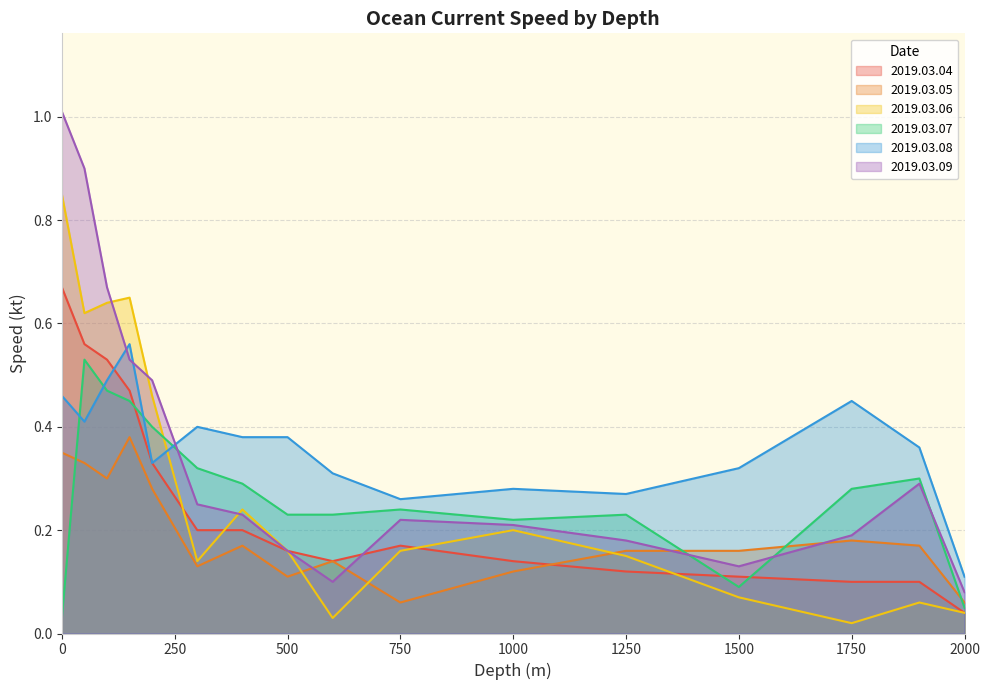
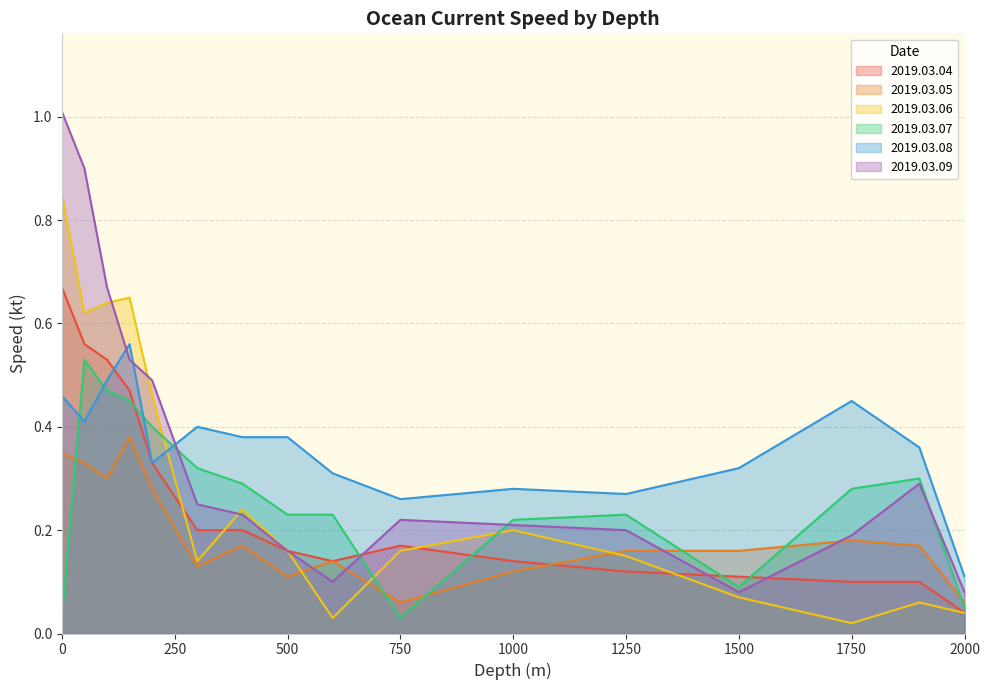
2019.03.07, 750: 0.24 -> 0.03
2019.03.09, 1250: 0.18 -> 0.20
2019.03.09, 1500: 0.13 -> 0.08
